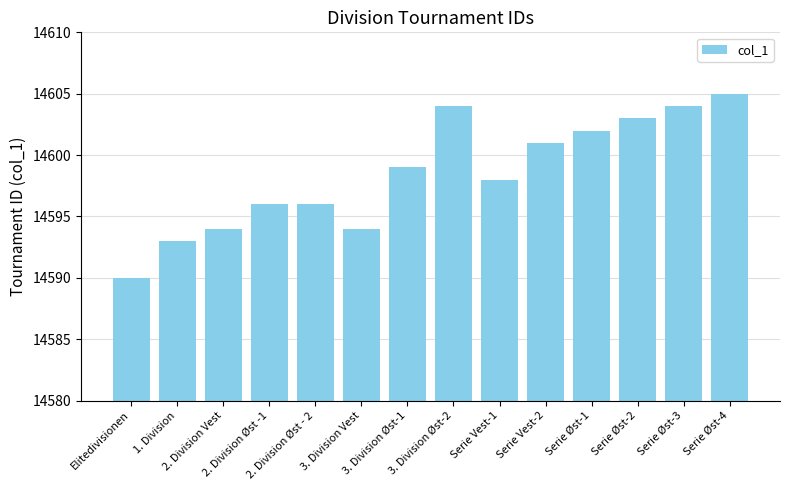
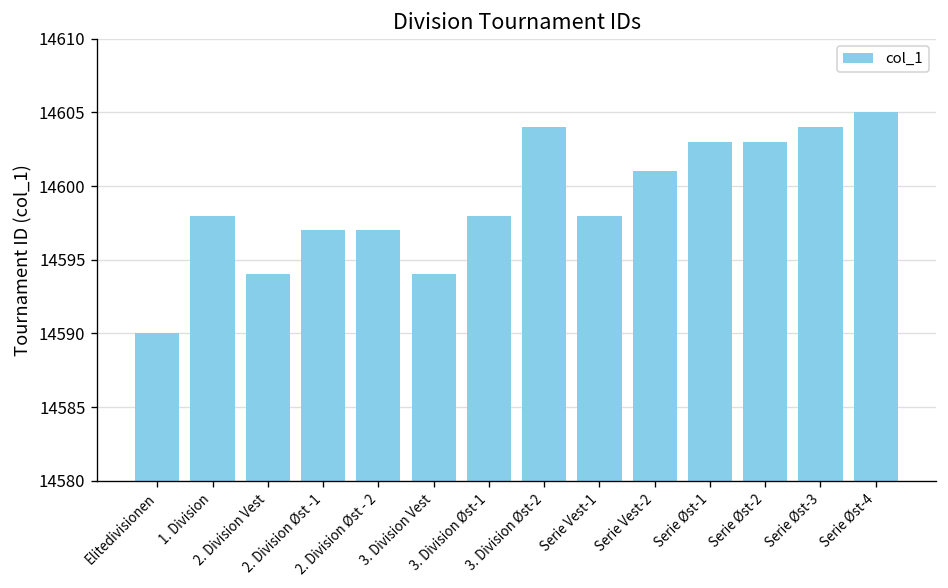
1. Division: 14593 -> 14598
2. Division Øst -1: 14596 -> 14597
2. Division Øst - 2: 14596 -> 14597
3. Division Øst-1: 14599 -> 14598
Serie Øst-1: 14602 -> 14603
